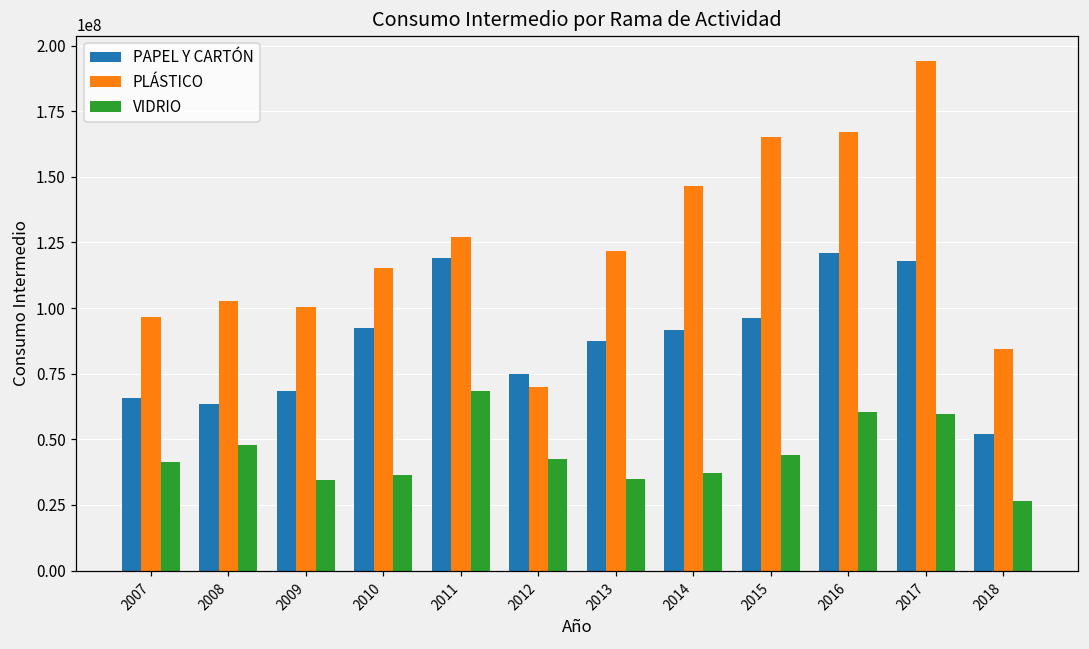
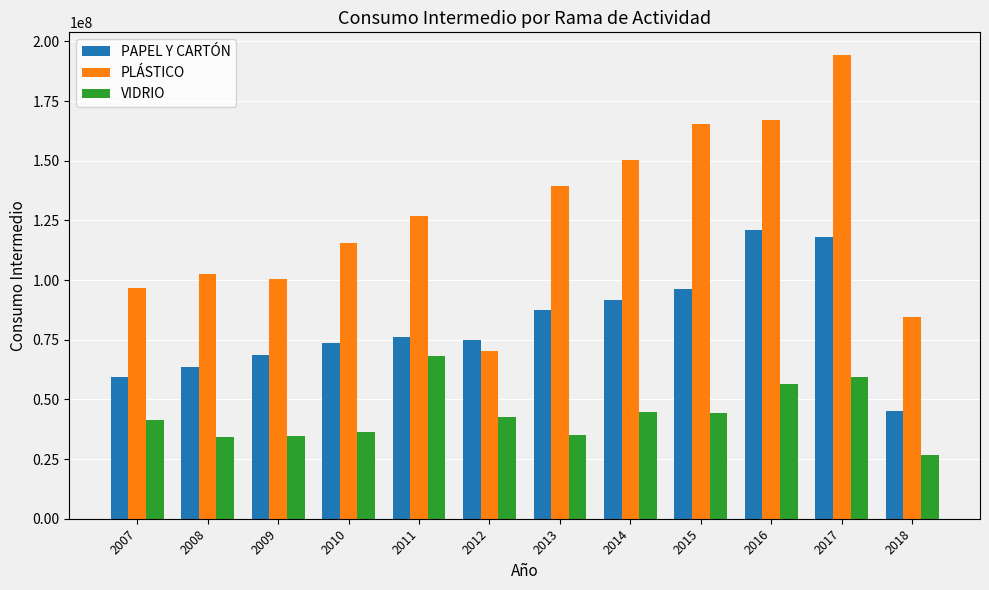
PAPEL Y CARTÓN, 2007: 66000000 -> 59000000
VIDRIO, 2008: 48000000 -> 34000000
PAPEL Y CARTÓN, 2010: 93000000 -> 74000000
PAPEL Y CARTÓN, 2011: 119000000 -> 76000000
PLÁSTICO, 2013: 122000000 -> 140000000
PLÁSTICO, 2014: 147000000 -> 150000000
VIDRIO, 2014: 37000000 -> 45000000
VIDRIO, 2016: 60000000 -> 56000000
PAPEL Y CARTÓN, 2018: 52000000 -> 45000000
